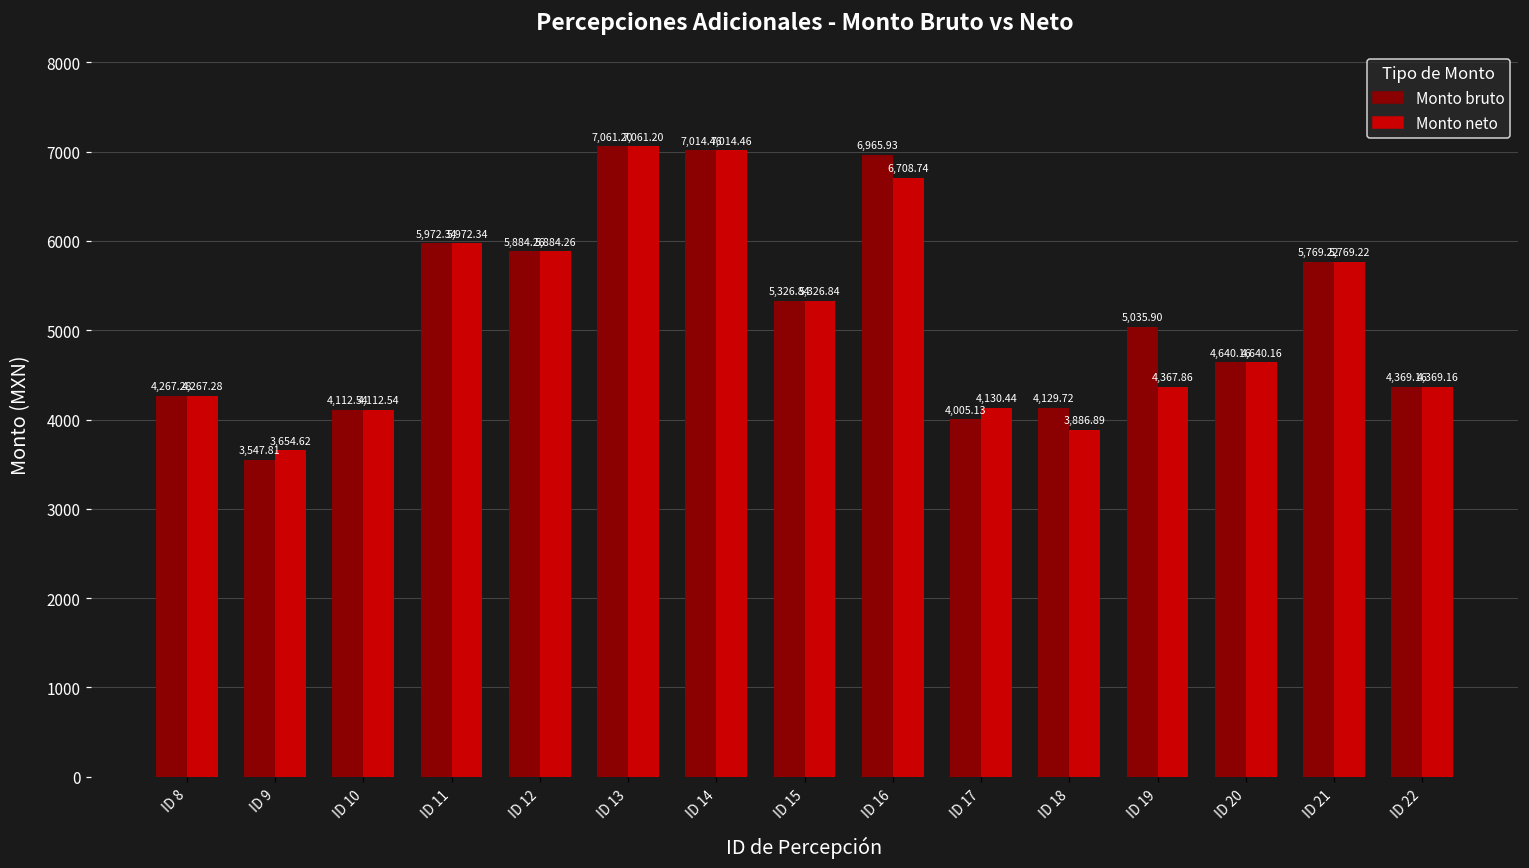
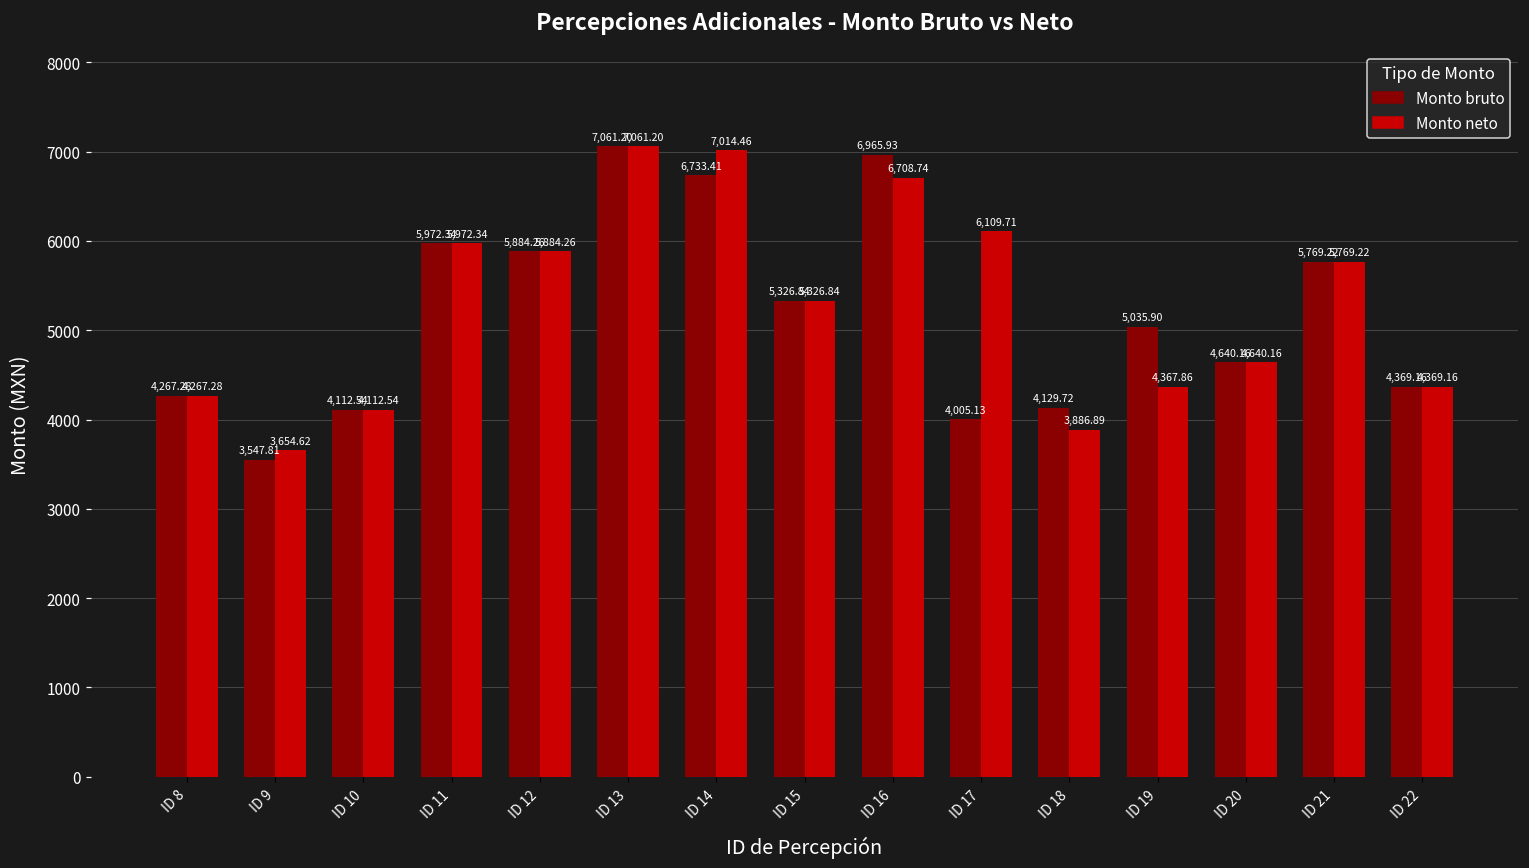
Monto bruto, ID 14: 7,014.46 -> 6,733.41
Monto neto, ID 17: 4,130.44 -> 6,109.71
